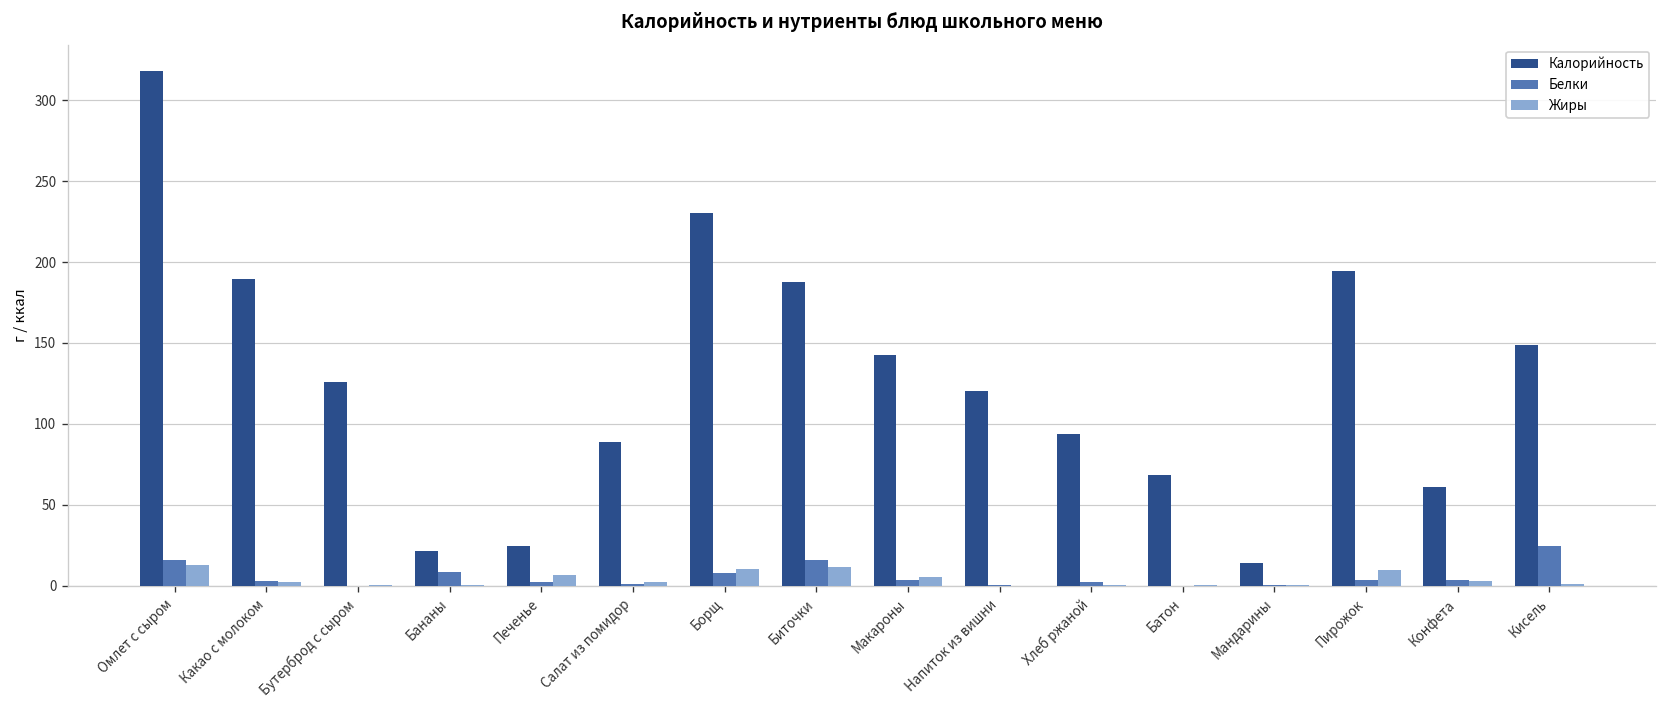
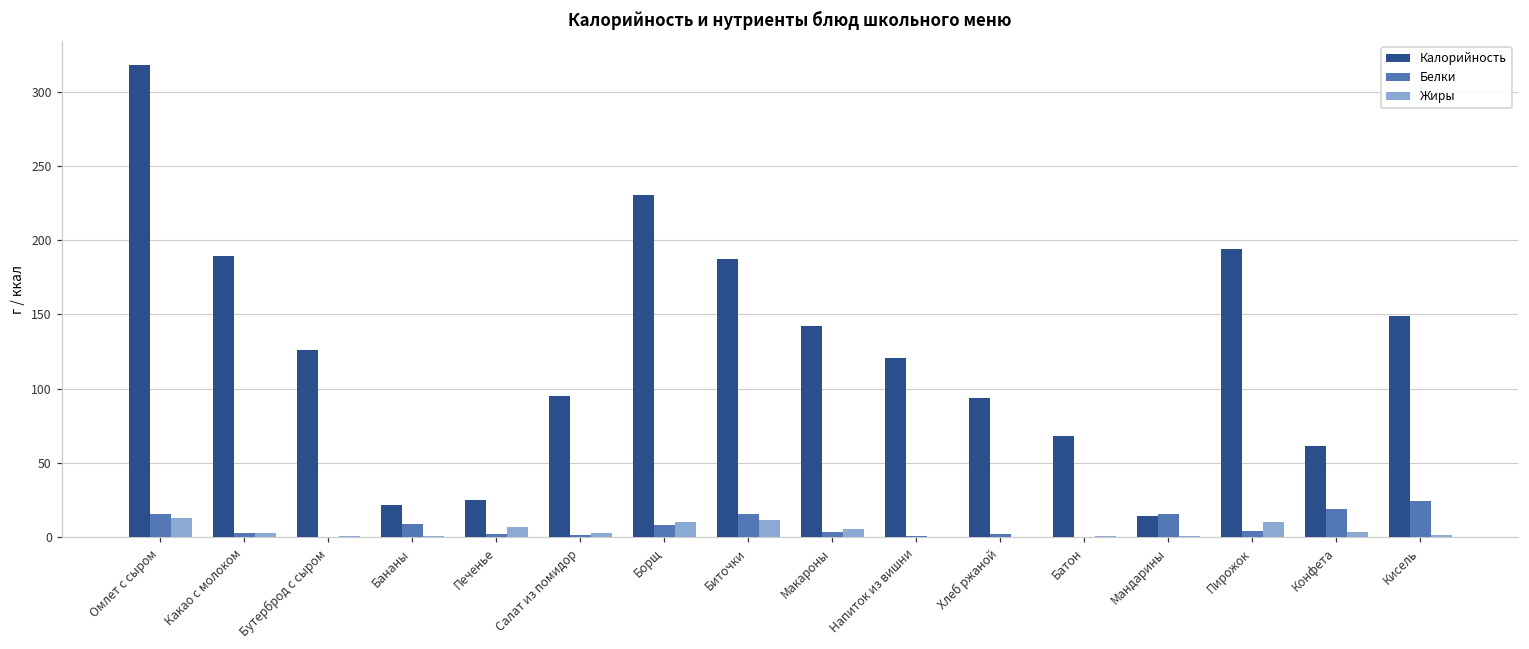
Калорийность, Салат из помидор: 89 -> 95
Белки, Мандарины: 0 -> 16
Белки, Конфета: 3 -> 19
